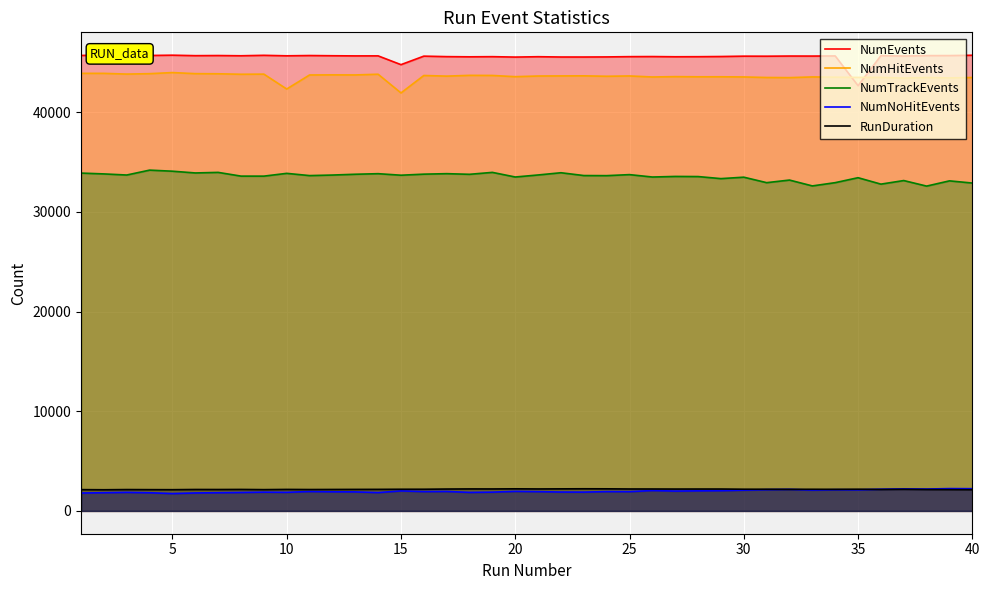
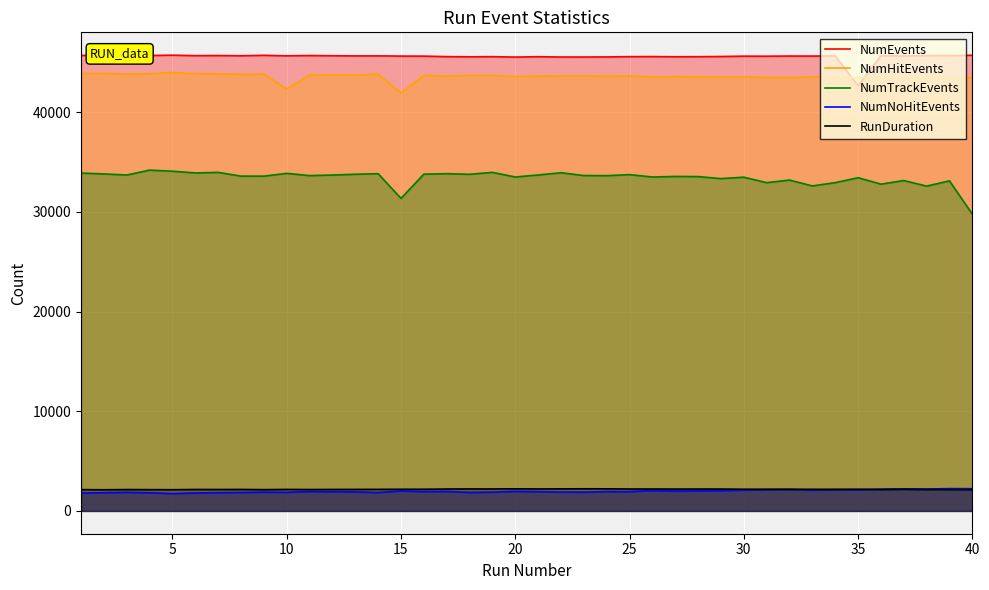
NumEvents, 15: 45000 -> 46000
NumTrackEvents, 15: 34000 -> 31000
NumTrackEvents, 40: 33000 -> 30000
